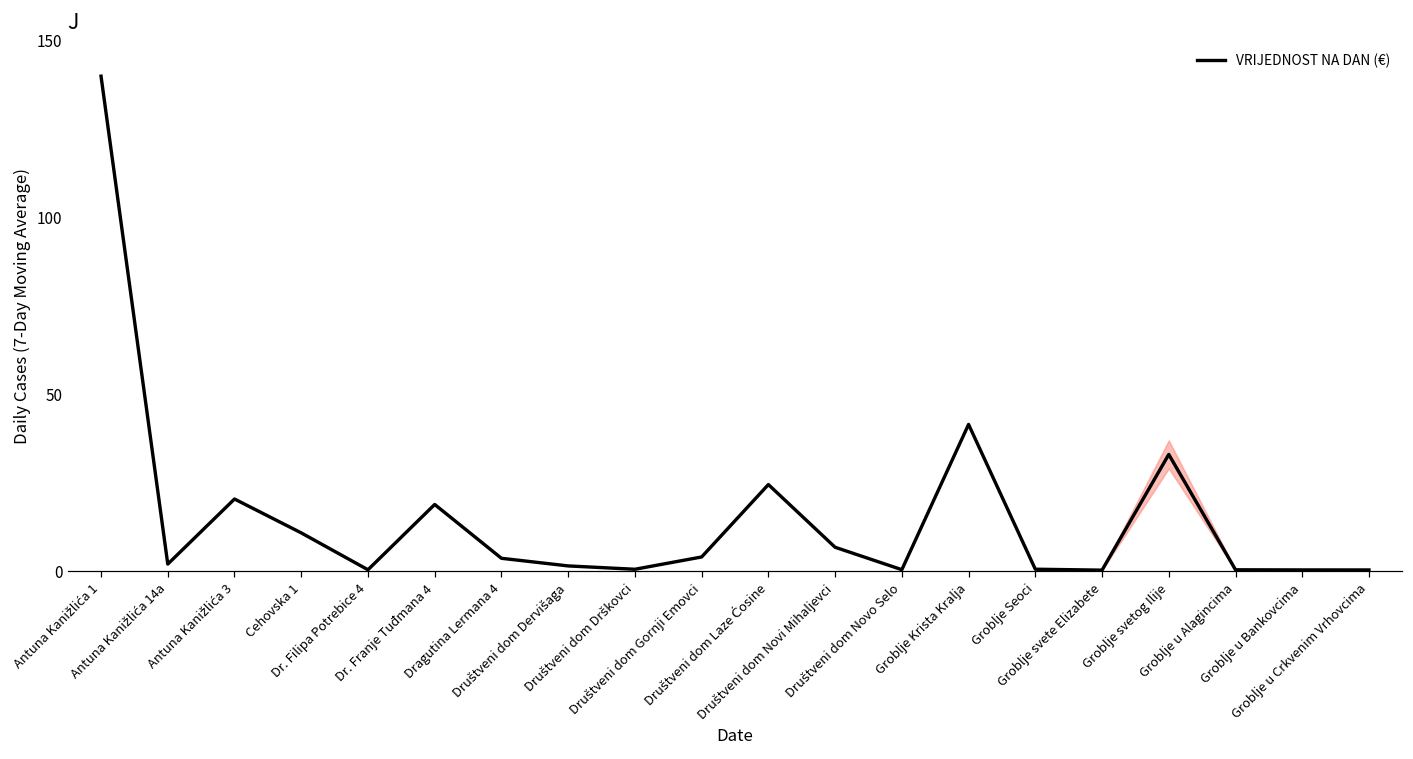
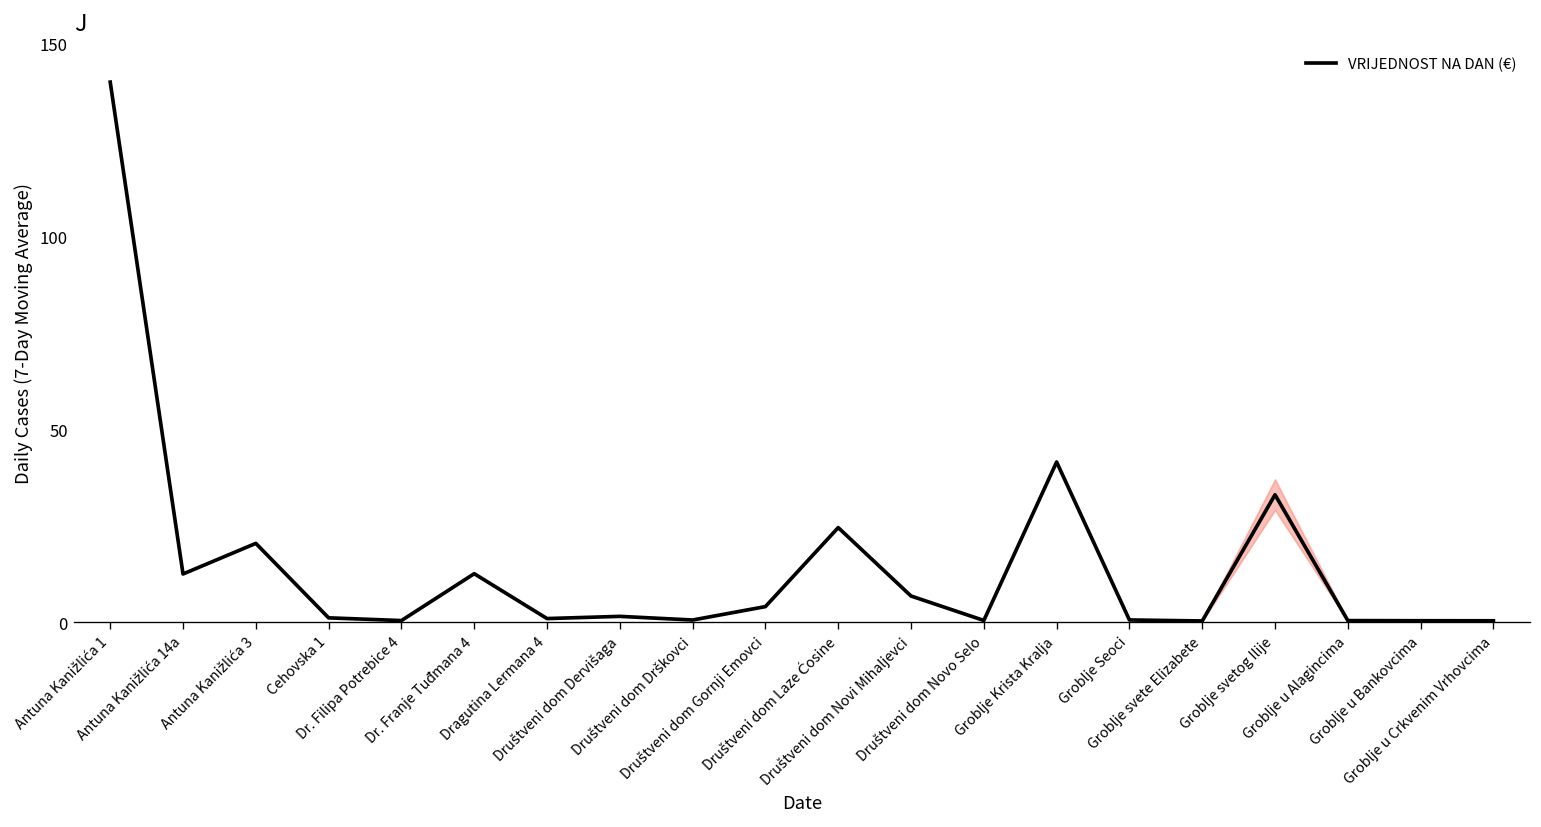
VRIJEDNOST NA DAN (€), Antuna Kanižlića 14a: 2 -> 12
VRIJEDNOST NA DAN (€), Cehovska 1: 11 -> 1
VRIJEDNOST NA DAN (€), Dr. Franje Tuđmana 4: 19 -> 13
VRIJEDNOST NA DAN (€), Dragutina Lermana 4: 4 -> 1
